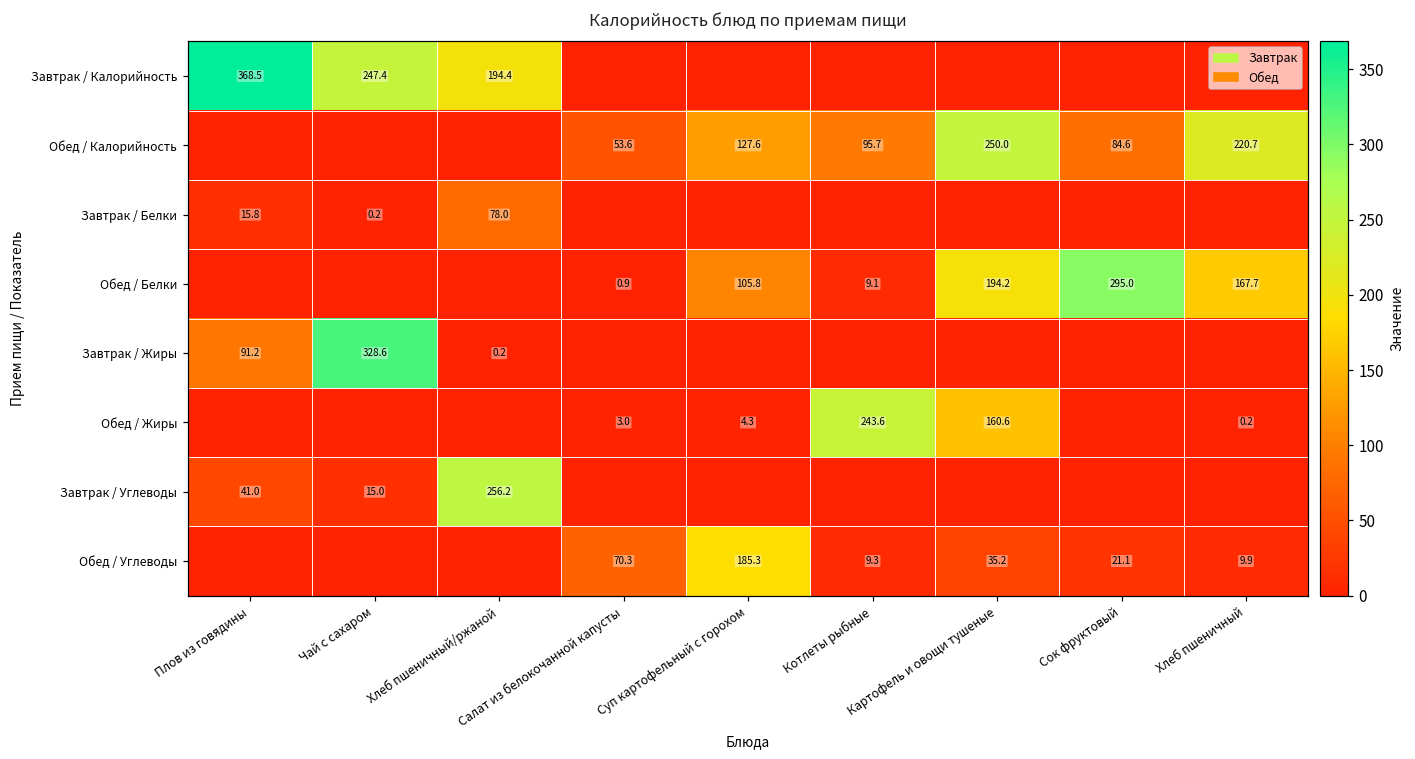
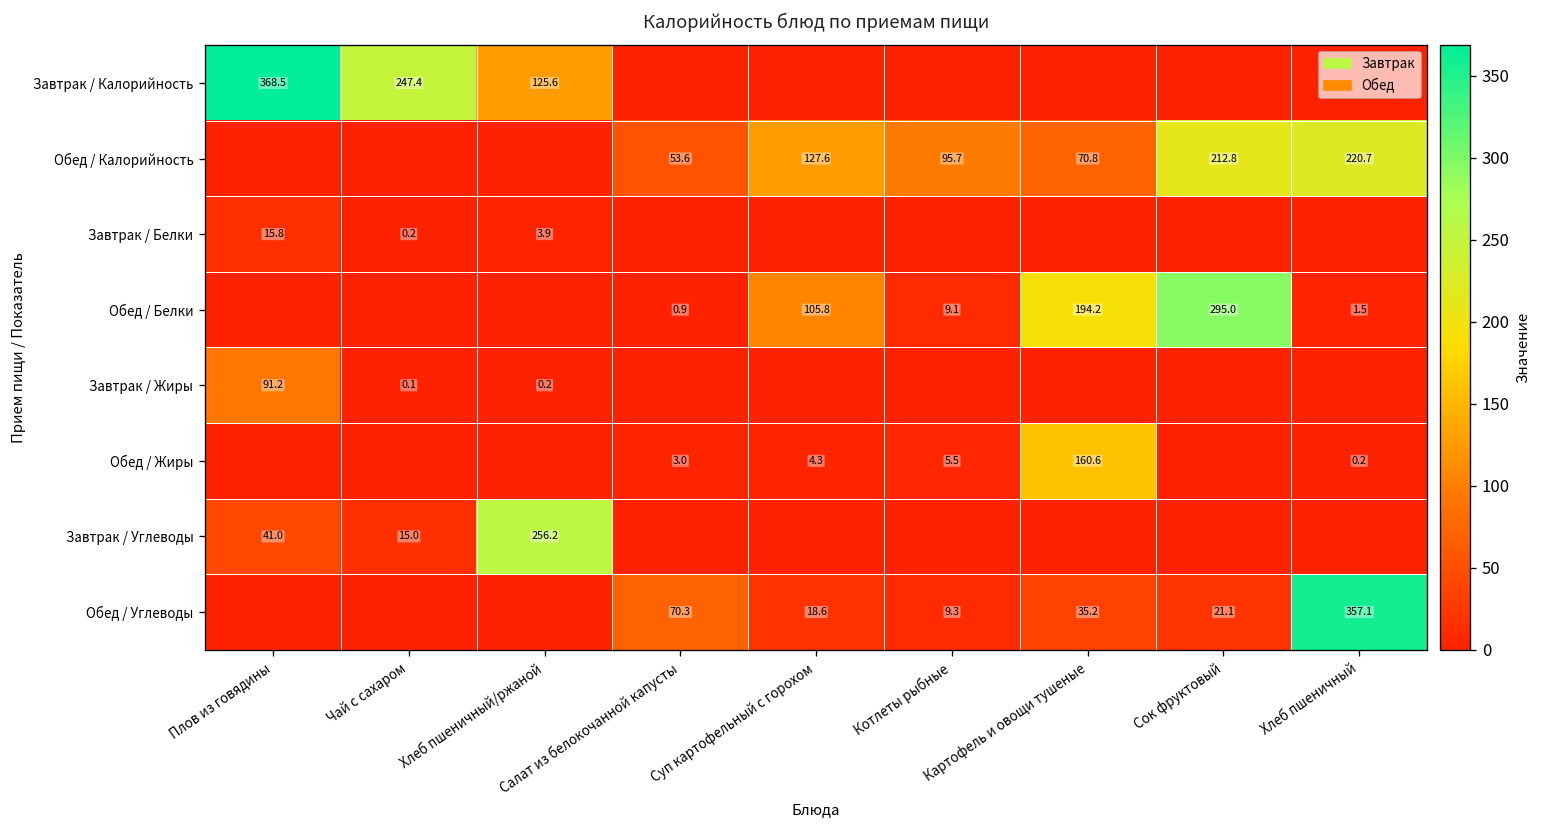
Завтрак / Калорийность, Хлеб пшеничный/ржаной: 194.4 -> 125.6
Обед / Калорийность, Картофель и овощи тушеные: 250.0 -> 70.8
Обед / Калорийность, Сок фруктовый: 84.6 -> 212.8
Завтрак / Белки, Хлеб пшеничный/ржаной: 78.0 -> 3.9
Обед / Белки, Хлеб пшеничный: 167.7 -> 1.5
Завтрак / Жиры, Чай с сахаром: 328.6 -> 0.1
Обед / Жиры, Котлеты рыбные: 243.6 -> 5.5
Обед / Углеводы, Суп картофельный с горохом: 185.3 -> 18.6
Обед / Углеводы, Хлеб пшеничный: 9.9 -> 357.1
